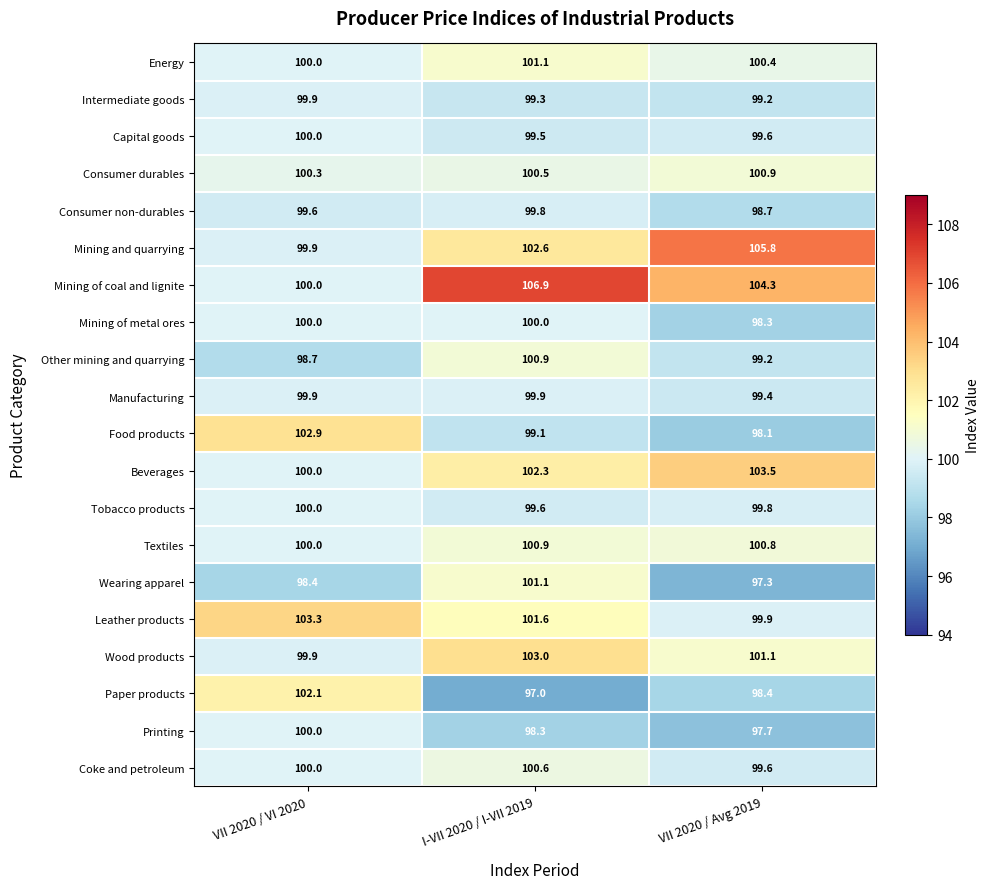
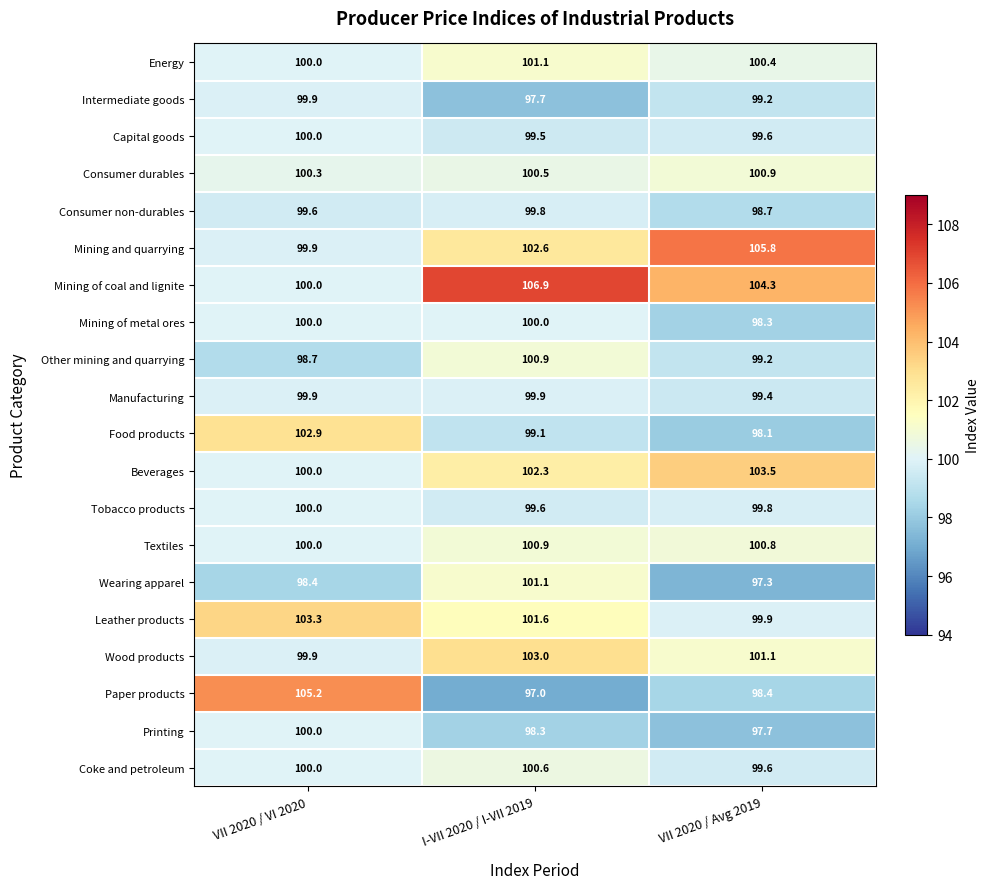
Intermediate goods, I-VII 2020 / I-VII 2019: 99.3 -> 97.7
Paper products, VII 2020 / VI 2020: 102.1 -> 105.2
